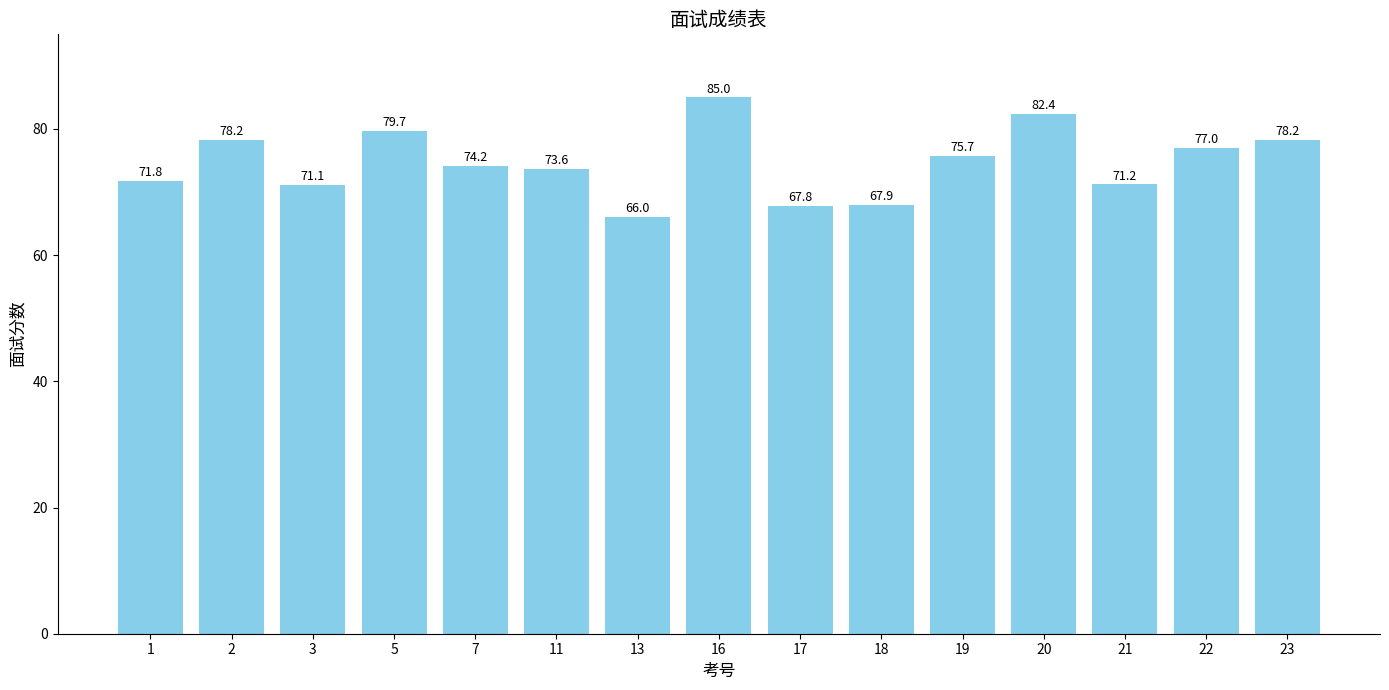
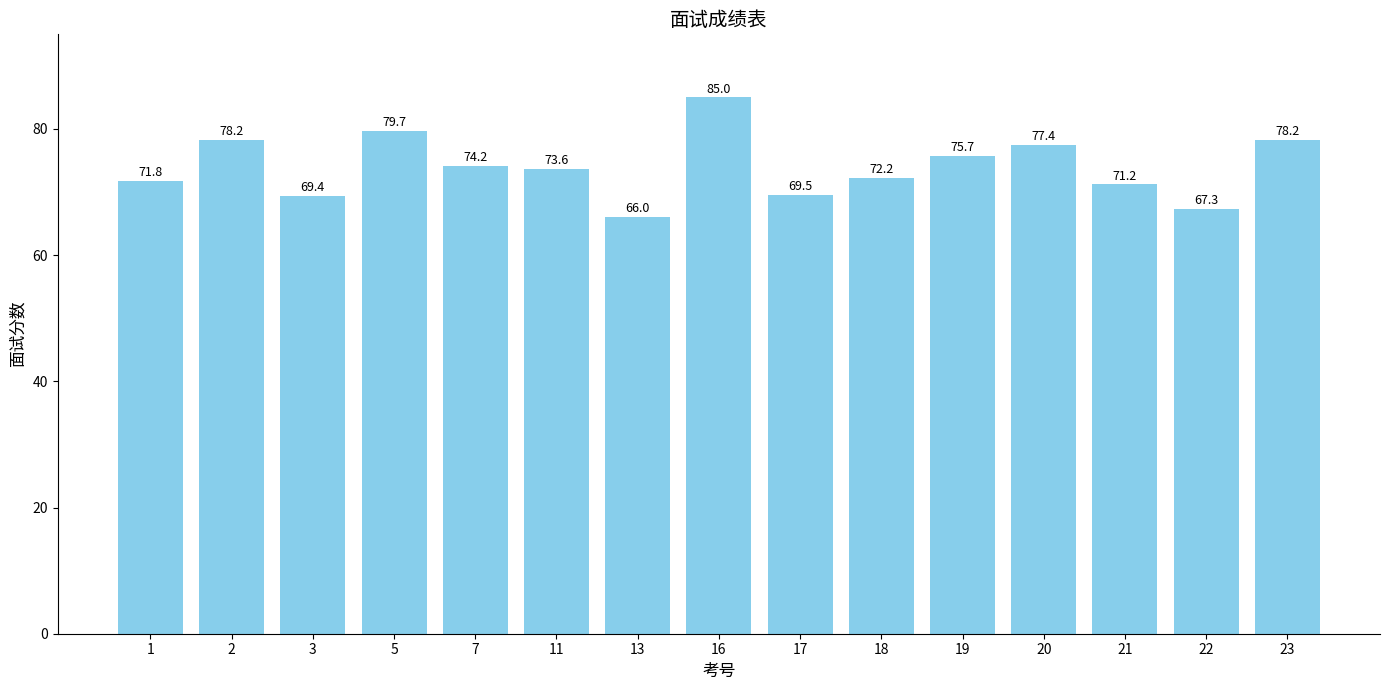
3: 71.1 -> 69.4
17: 67.8 -> 69.5
18: 67.9 -> 72.2
20: 82.4 -> 77.4
22: 77.0 -> 67.3
